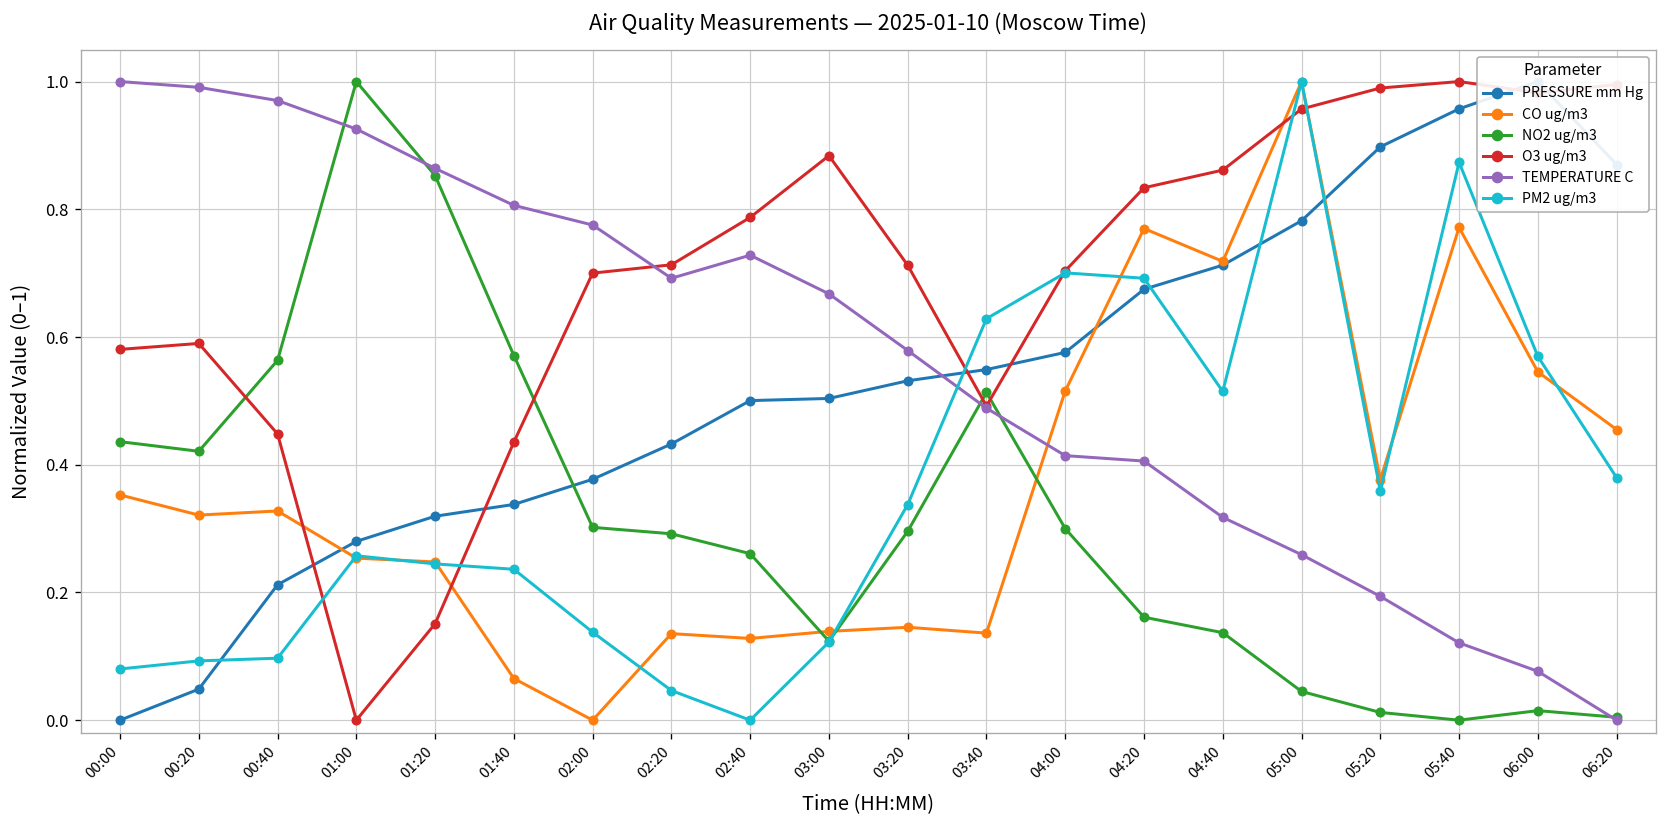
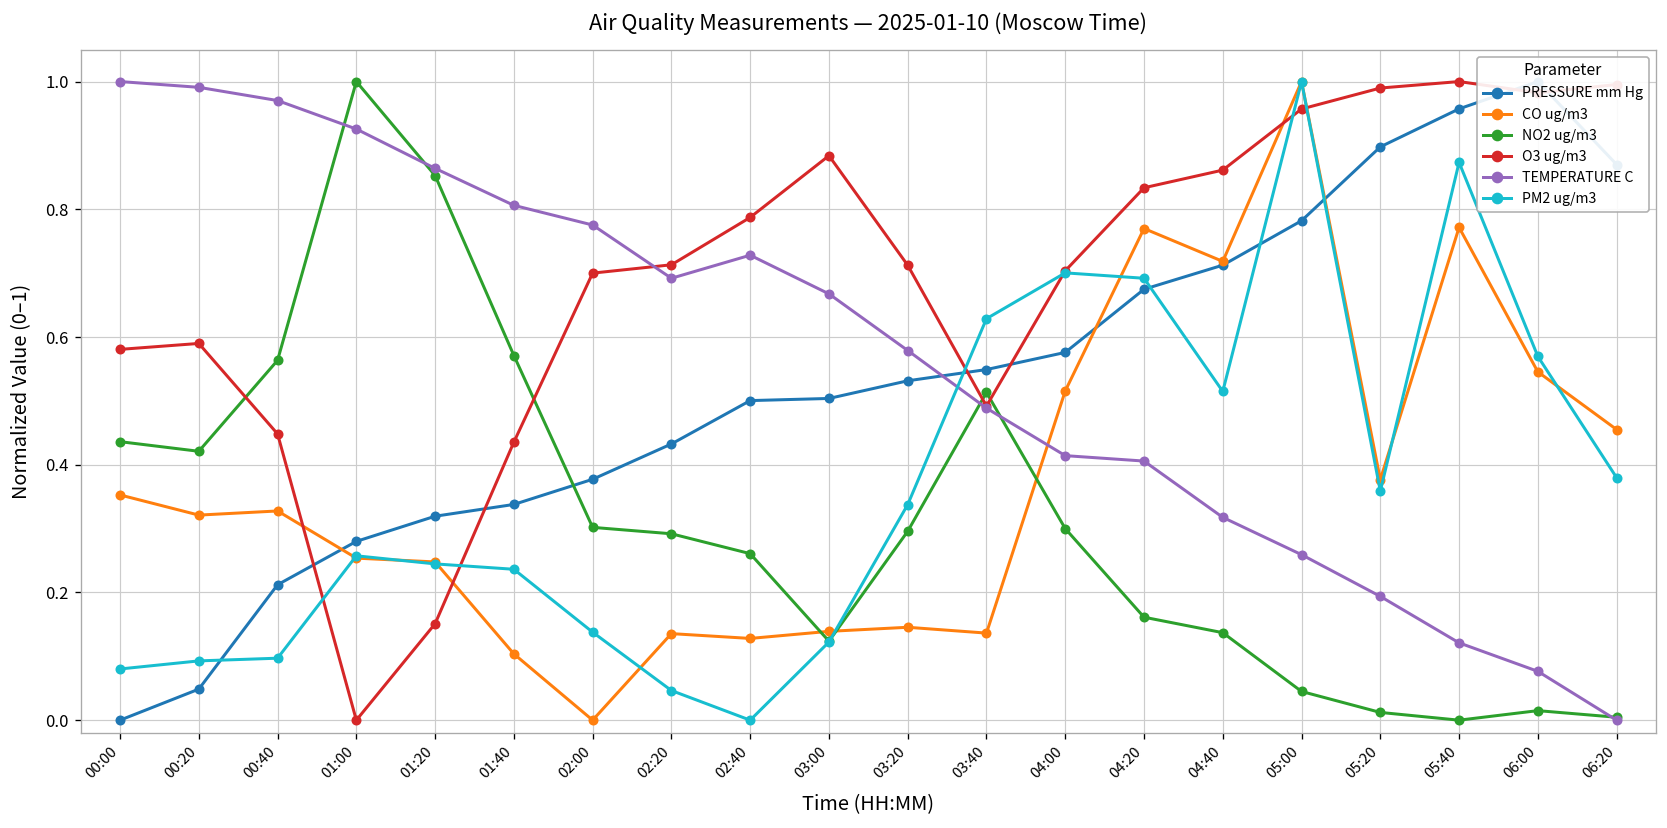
CO ug/m3, 01:40: 0.07 -> 0.10
